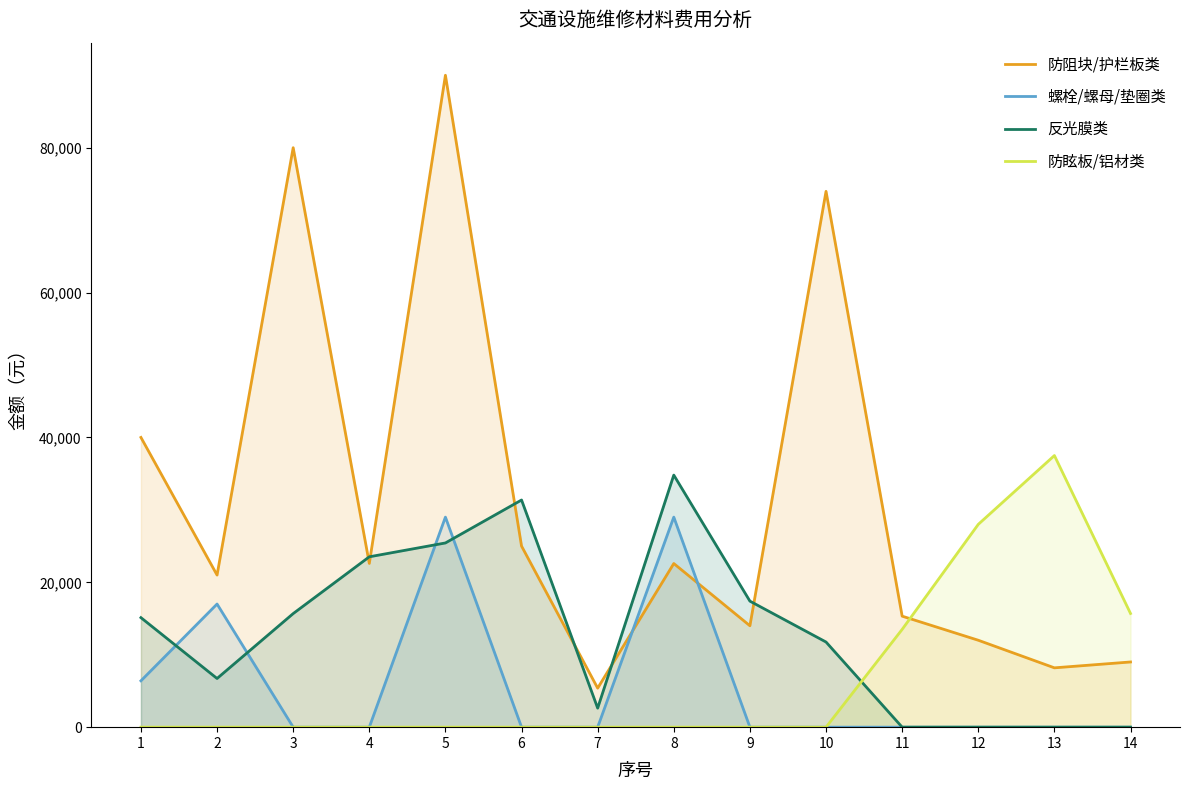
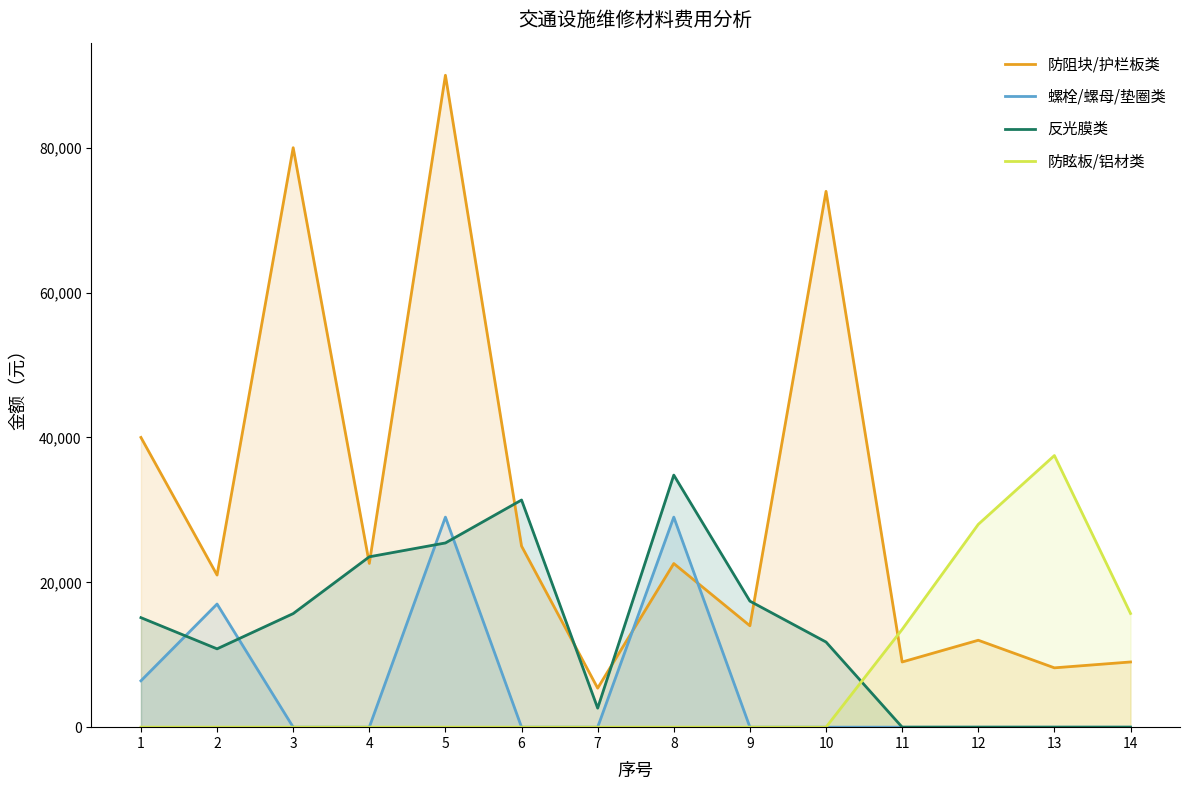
反光膜类, 2: 7,000 -> 11,000
防阻块/护栏板类, 11: 15,000 -> 9,000
